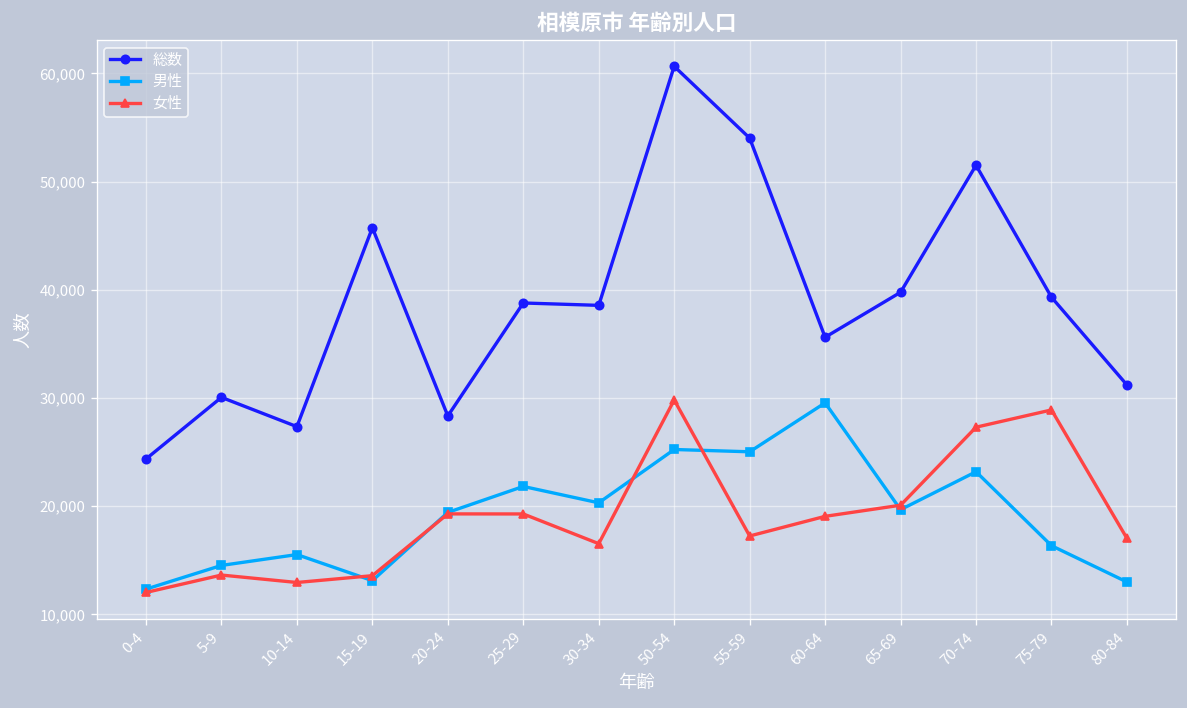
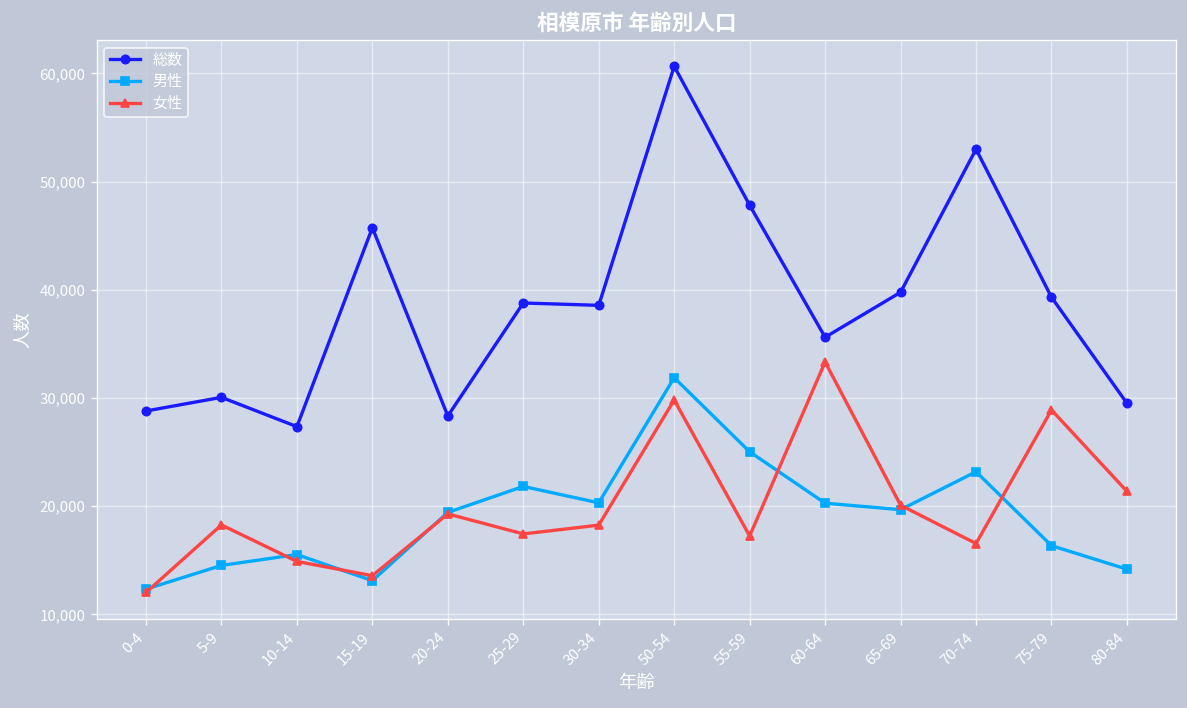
総数, 0-4: 24,000 -> 29,000
女性, 5-9: 14,000 -> 18,000
女性, 10-14: 13,000 -> 15,000
女性, 25-29: 19,000 -> 17,000
女性, 30-34: 17,000 -> 18,000
男性, 50-54: 25,000 -> 32,000
総数, 55-59: 54,000 -> 48,000
男性, 60-64: 30,000 -> 20,000
女性, 60-64: 19,000 -> 33,000
総数, 70-74: 52,000 -> 53,000
女性, 70-74: 27,000 -> 17,000
総数, 80-84: 31,000 -> 30,000
男性, 80-84: 13,000 -> 14,000
女性, 80-84: 17,000 -> 21,000
